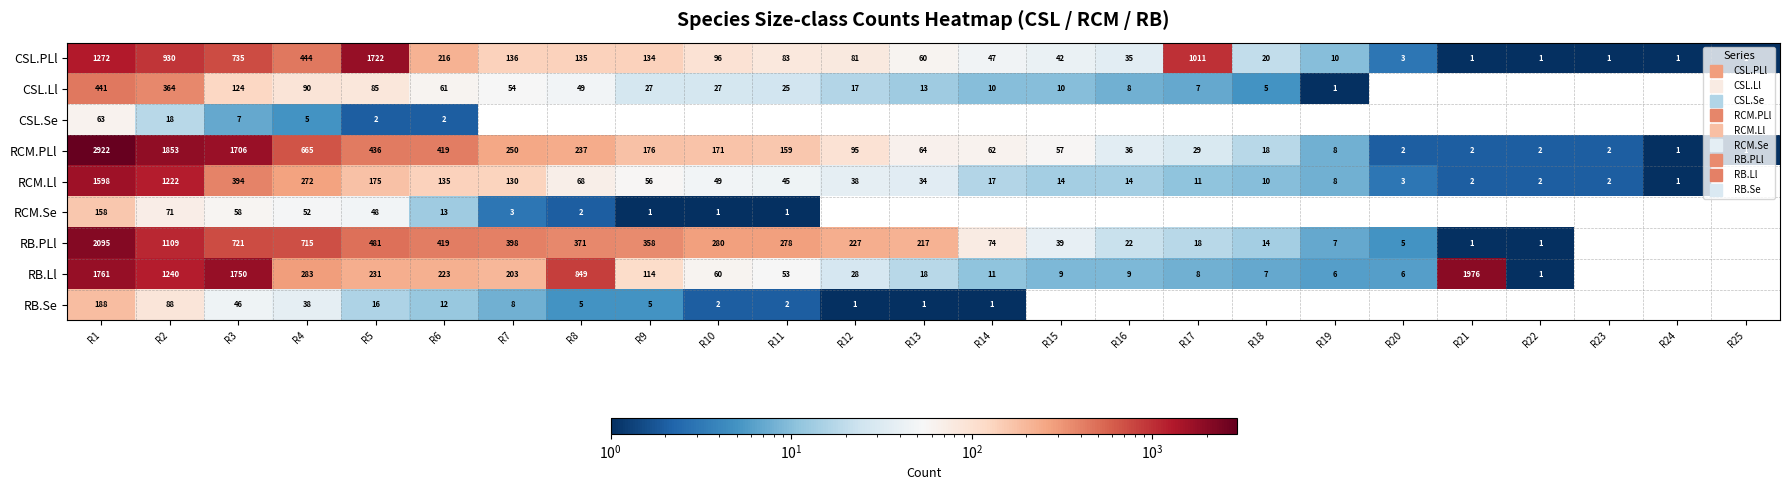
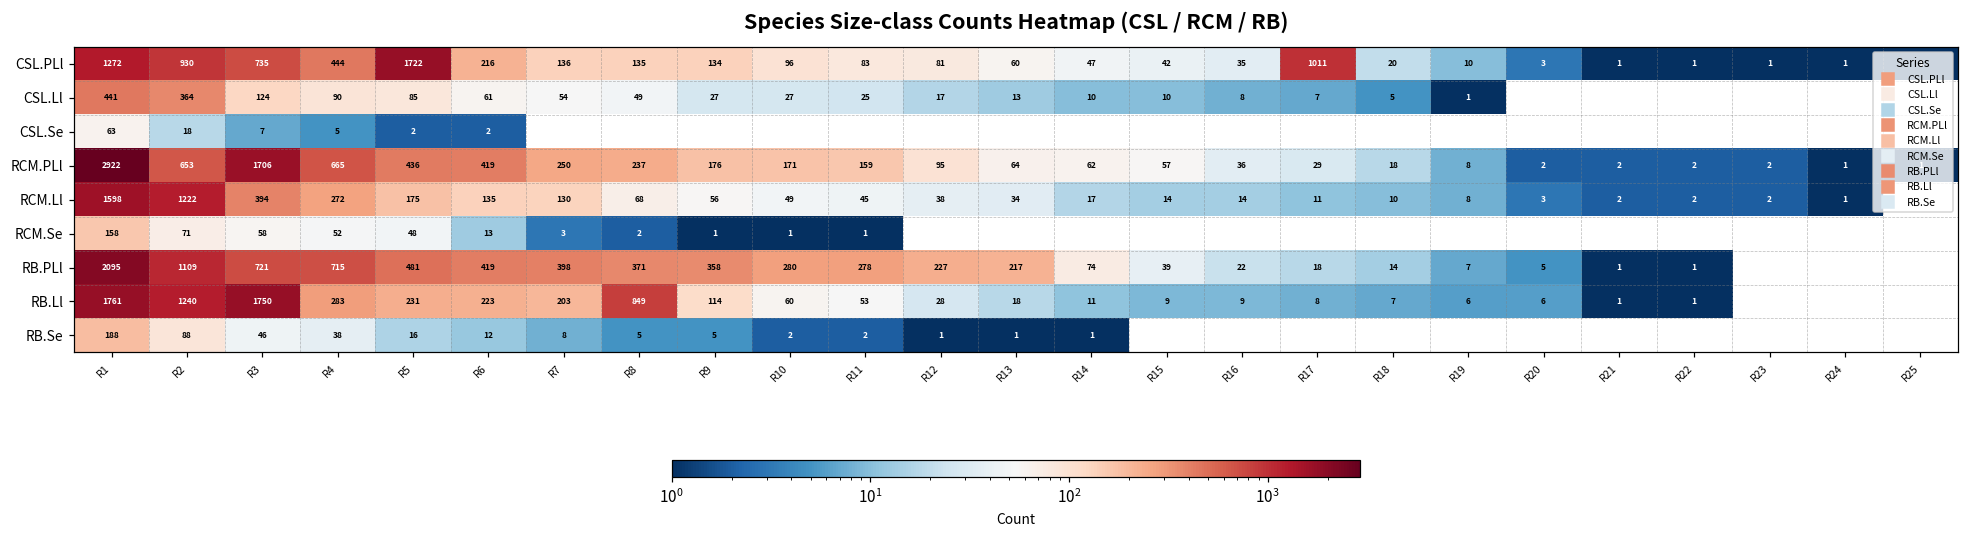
RCM.PLl, R2: 1853 -> 653
RB.Ll, R21: 1976 -> 1
